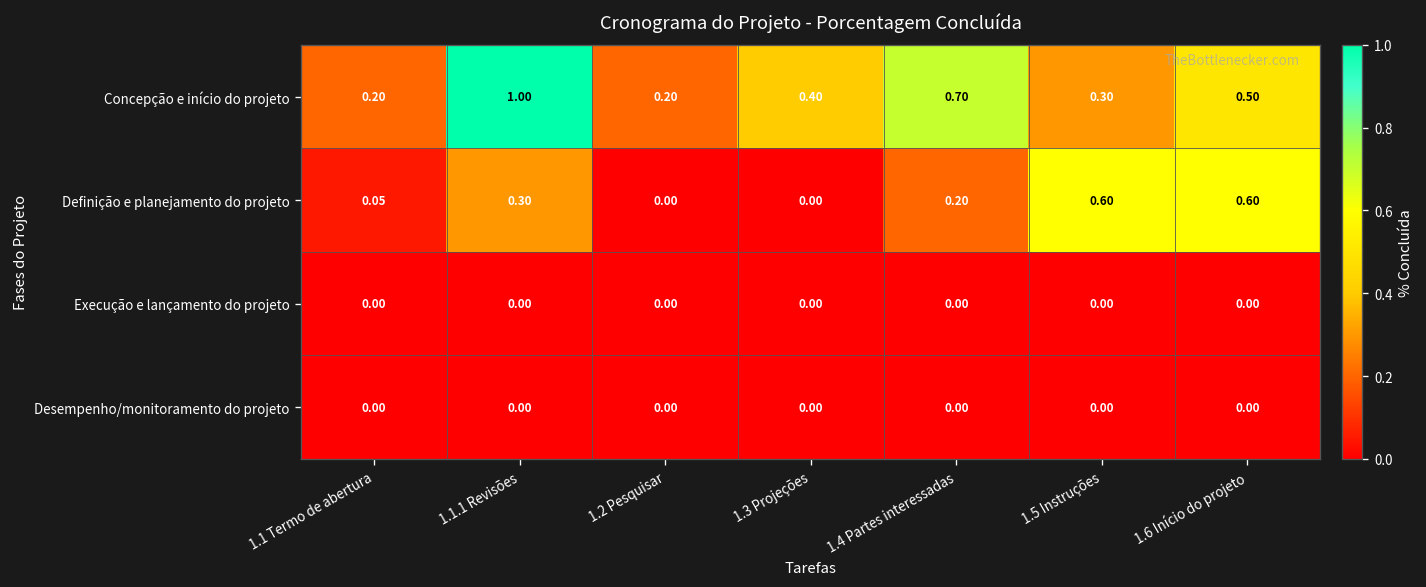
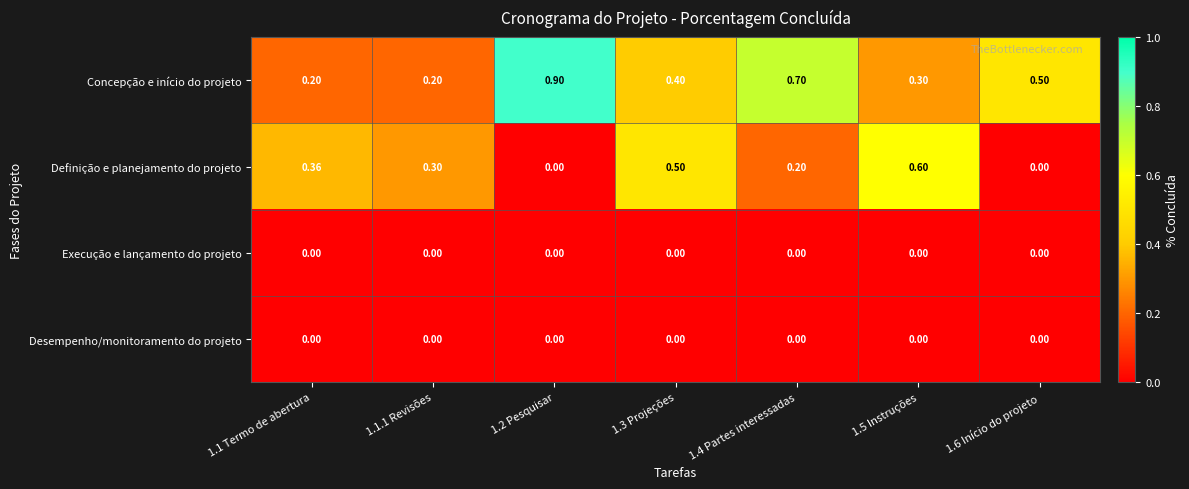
Concepção e início do projeto, 1.1.1 Revisões: 1.00 -> 0.20
Concepção e início do projeto, 1.2 Pesquisar: 0.20 -> 0.90
Definição e planejamento do projeto, 1.1 Termo de abertura: 0.05 -> 0.36
Definição e planejamento do projeto, 1.3 Projeções: 0.00 -> 0.50
Definição e planejamento do projeto, 1.6 Início do projeto: 0.60 -> 0.00
